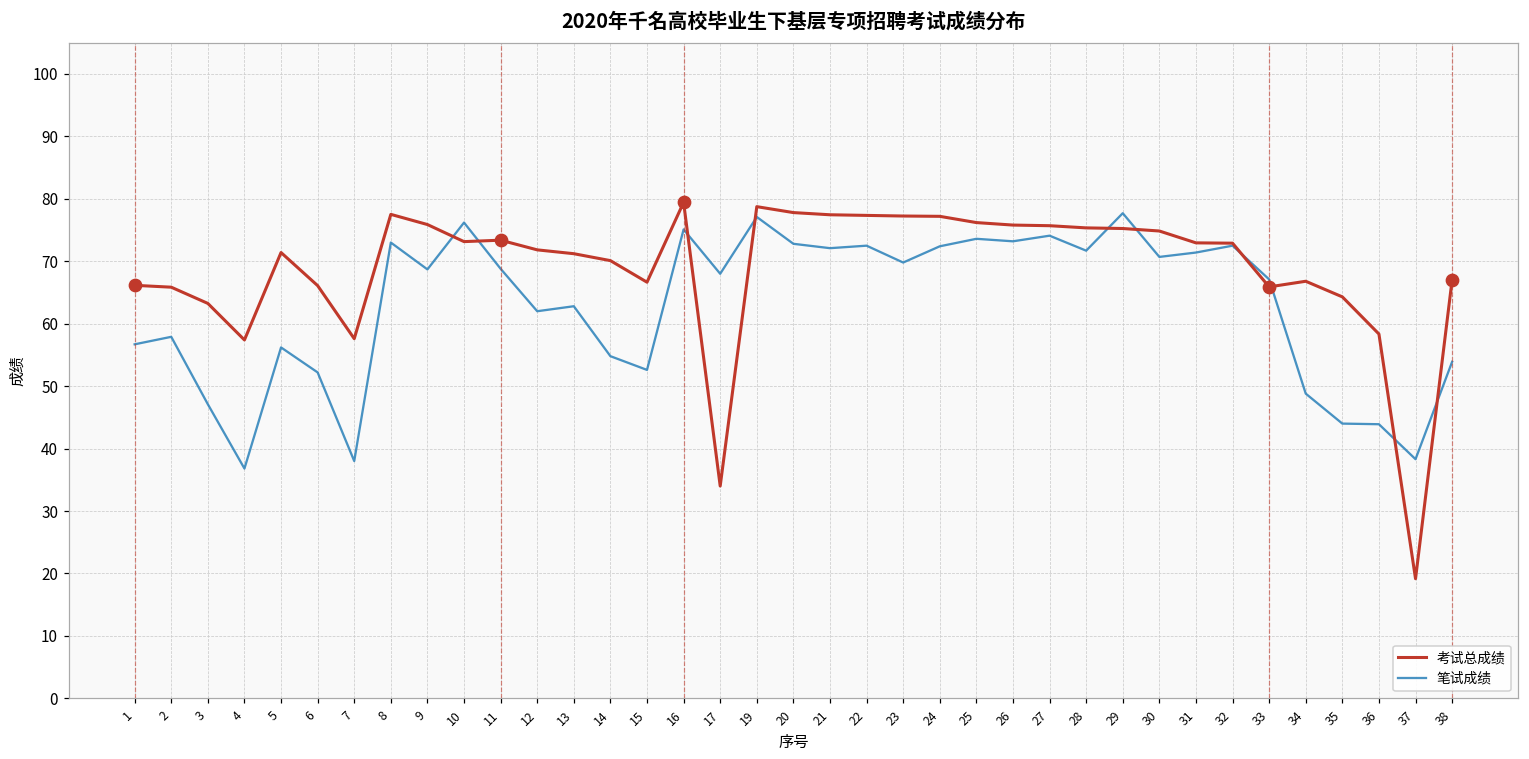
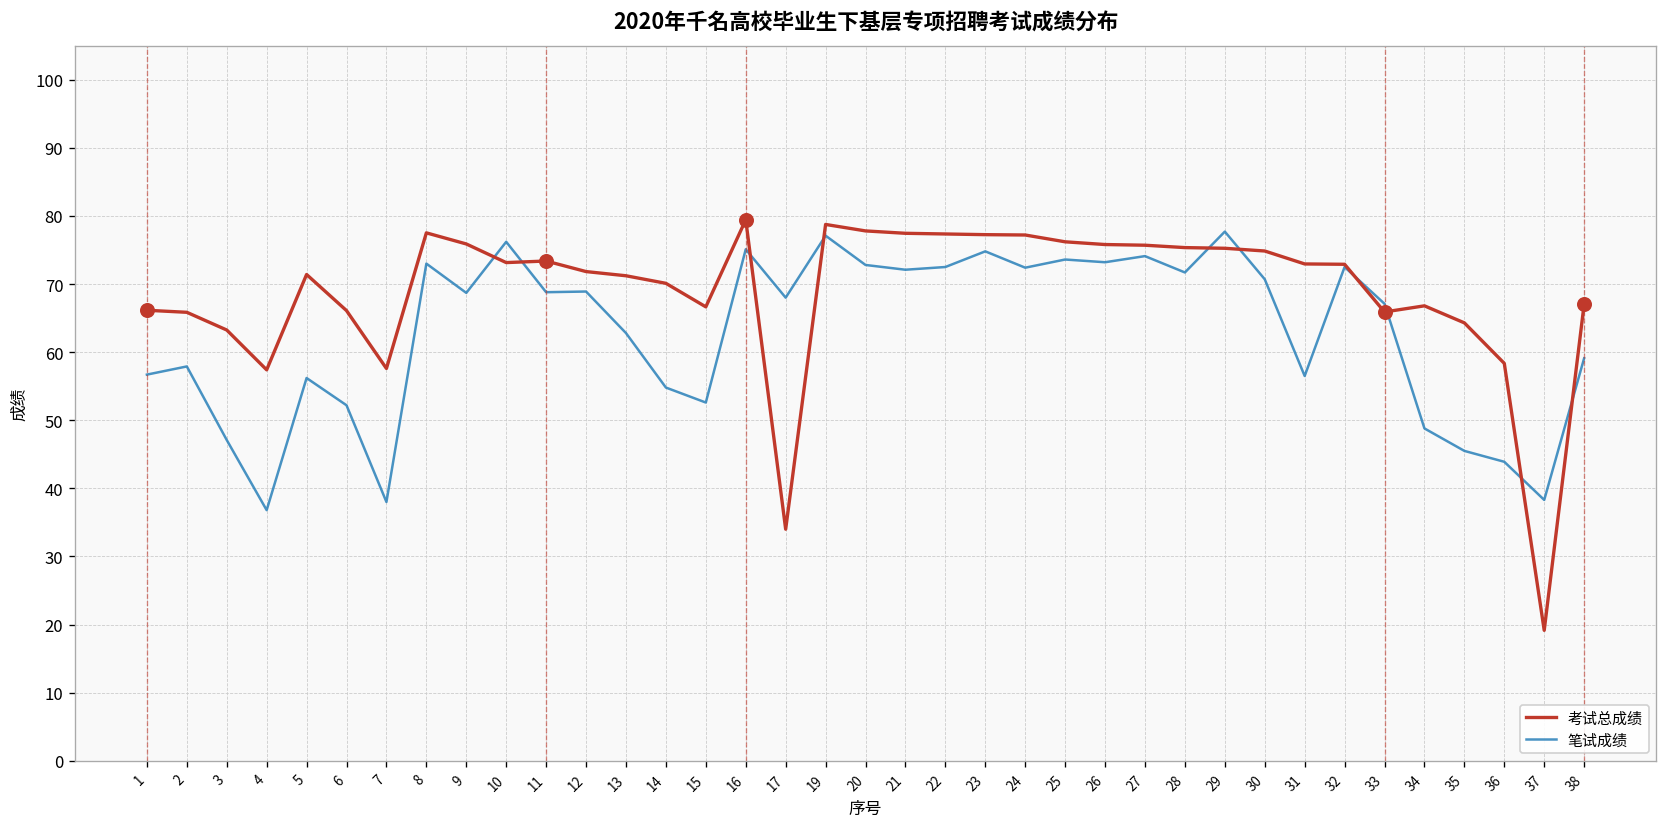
笔试成绩, 12: 62 -> 69
笔试成绩, 23: 70 -> 75
笔试成绩, 31: 71 -> 57
笔试成绩, 35: 44 -> 46
笔试成绩, 38: 54 -> 59
